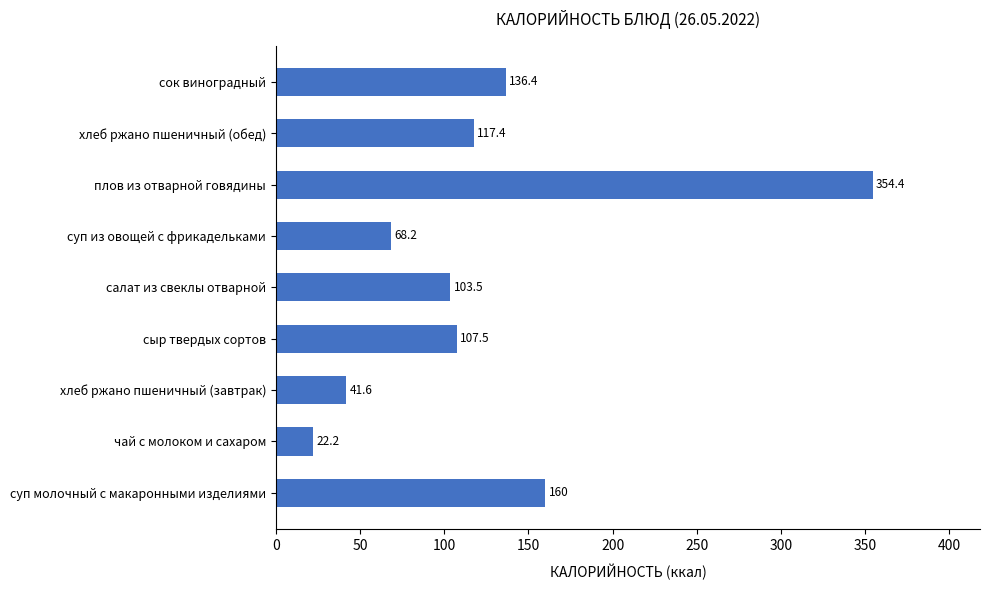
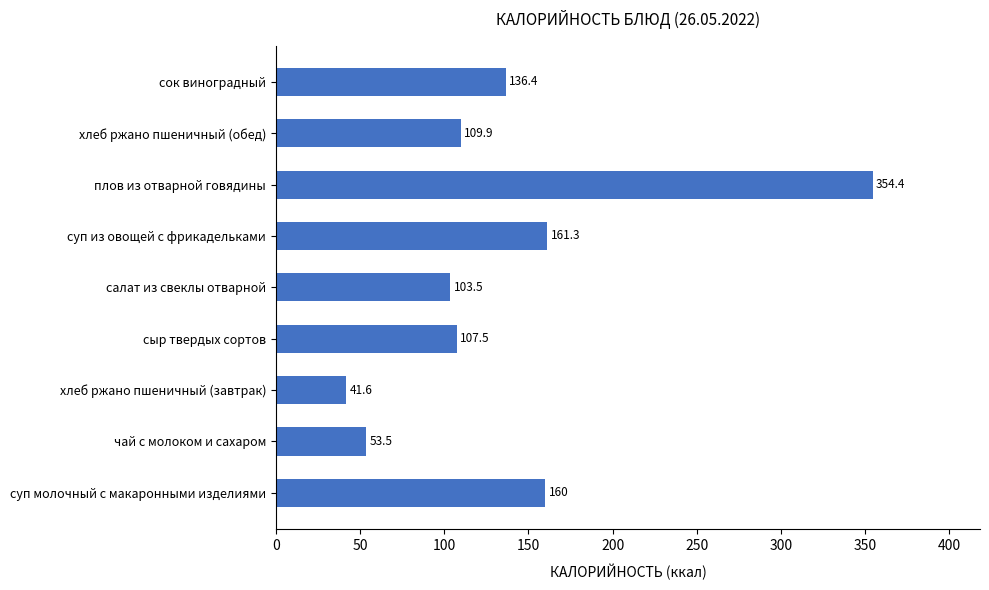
хлеб ржано пшеничный (обед): 117.4 -> 109.9
суп из овощей с фрикадельками: 68.2 -> 161.3
чай с молоком и сахаром: 22.2 -> 53.5
